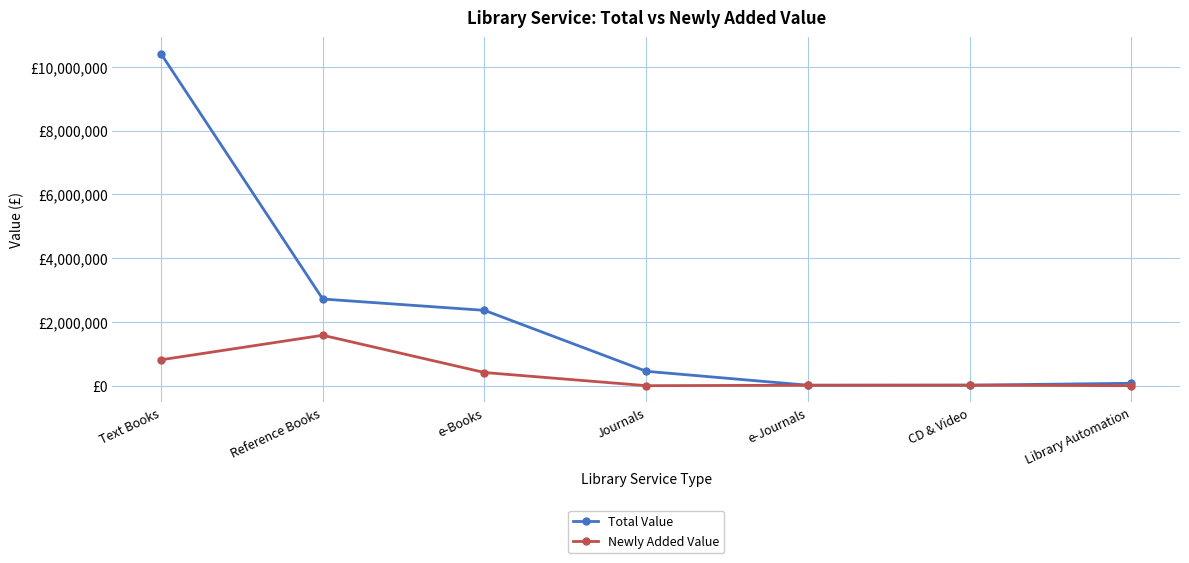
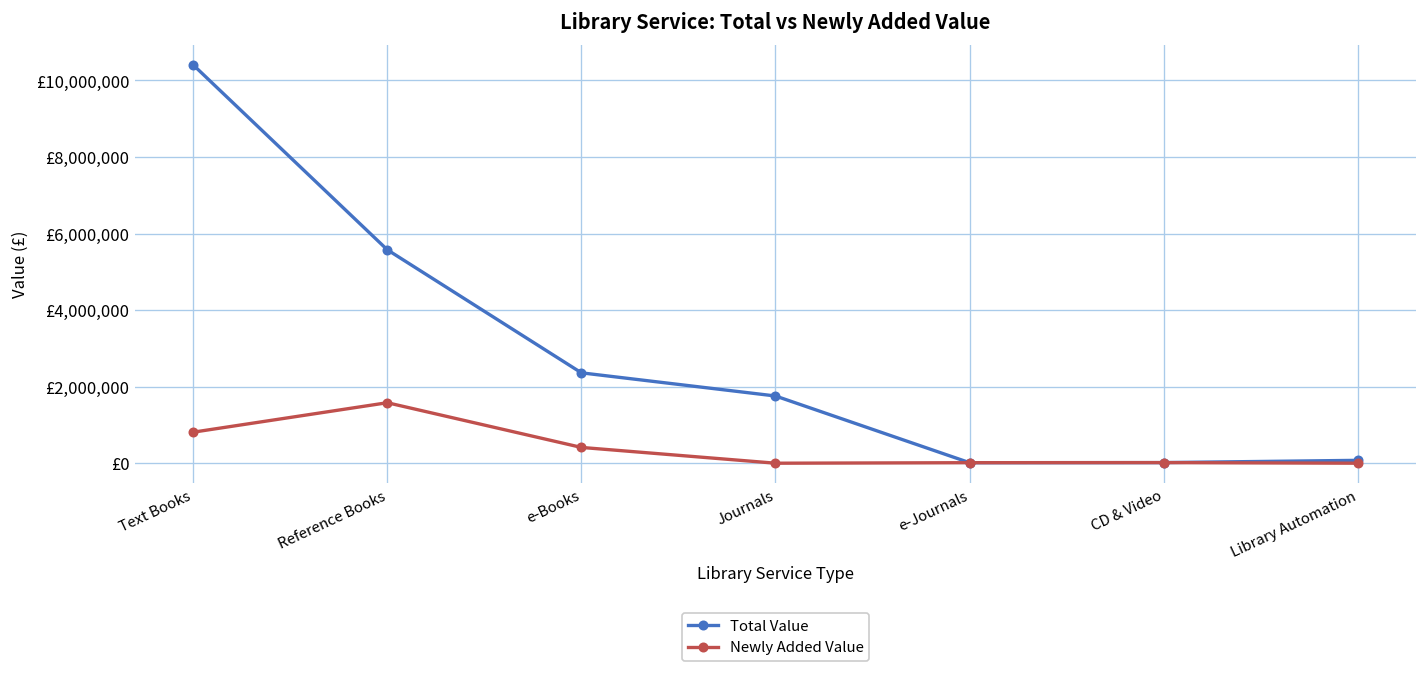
Total Value, Reference Books: £2,700,000 -> £5,600,000
Total Value, Journals: £500,000 -> £1,800,000
